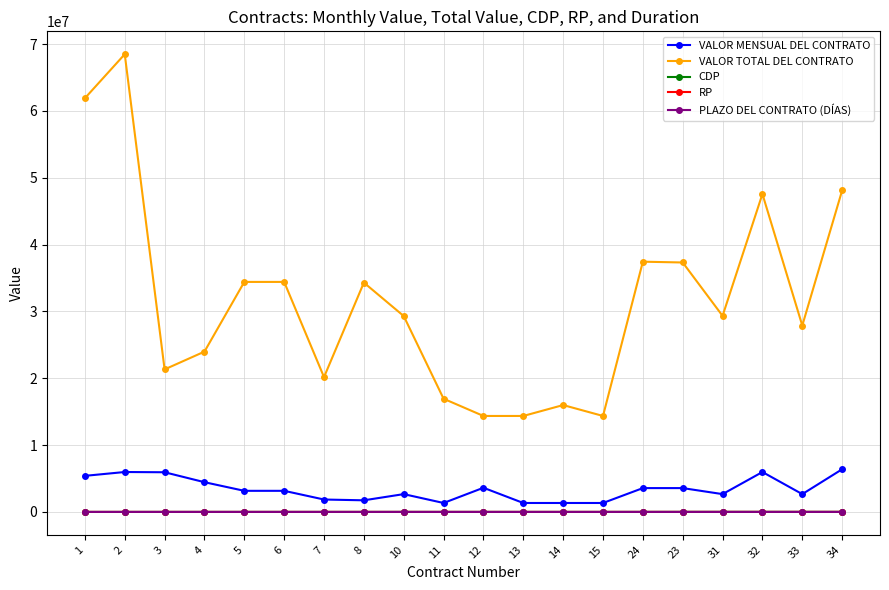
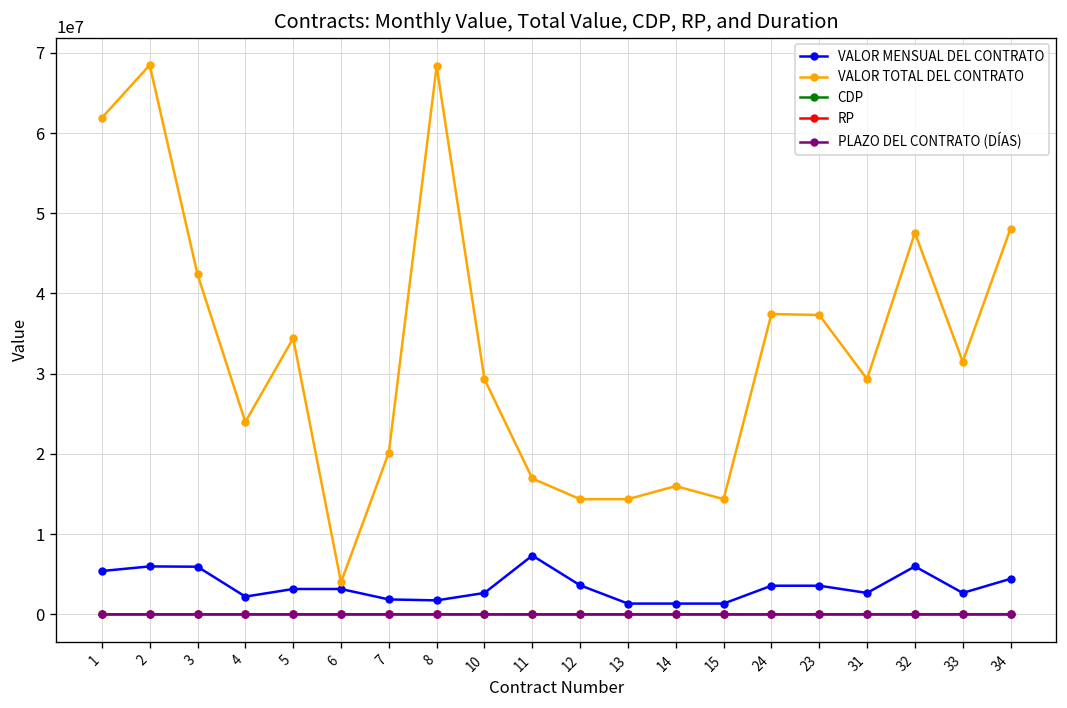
VALOR TOTAL DEL CONTRATO, 3: 21000000 -> 42000000
VALOR MENSUAL DEL CONTRATO, 4: 4000000 -> 2000000
VALOR TOTAL DEL CONTRATO, 6: 34000000 -> 4000000
VALOR TOTAL DEL CONTRATO, 8: 34000000 -> 68000000
VALOR MENSUAL DEL CONTRATO, 11: 1000000 -> 7000000
VALOR TOTAL DEL CONTRATO, 33: 28000000 -> 31000000
VALOR MENSUAL DEL CONTRATO, 34: 6000000 -> 4000000
